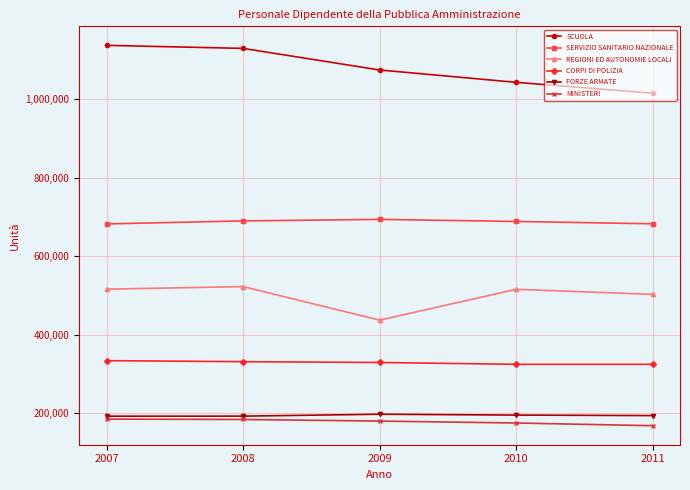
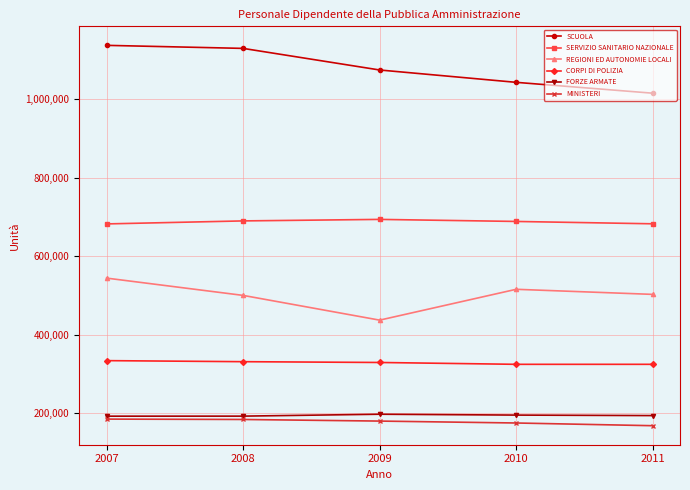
REGIONI ED AUTONOMIE LOCALI, 2007: 520,000 -> 540,000
REGIONI ED AUTONOMIE LOCALI, 2008: 520,000 -> 500,000
